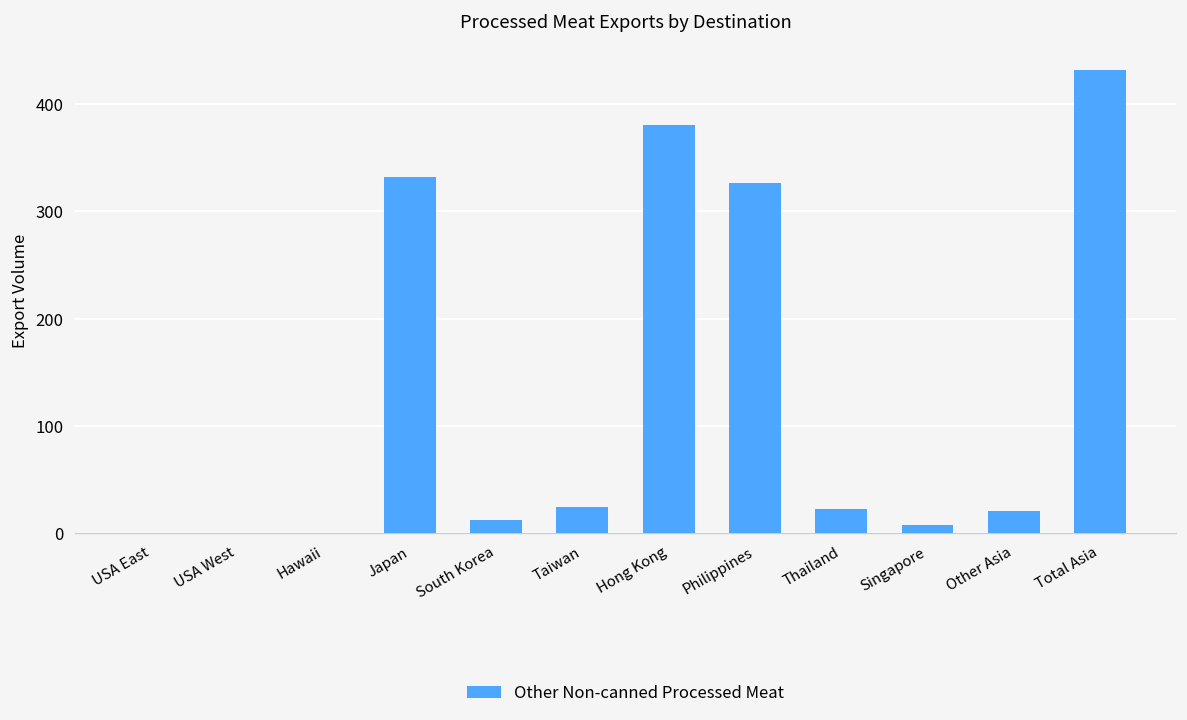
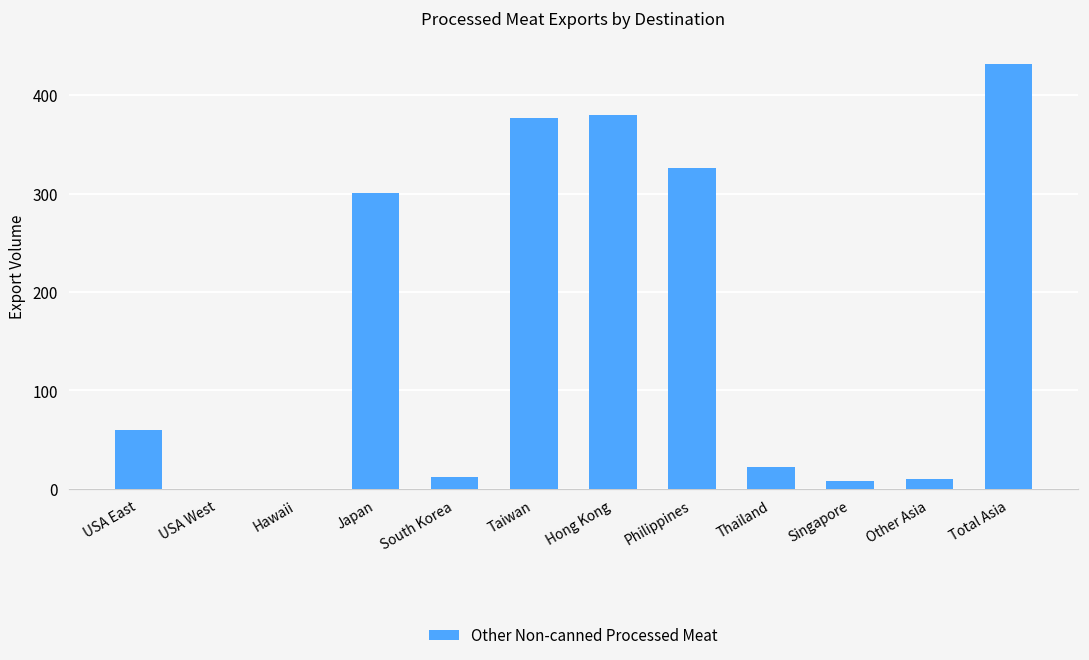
USA East: 0 -> 60
Japan: 330 -> 300
Taiwan: 20 -> 380
Other Asia: 20 -> 10
